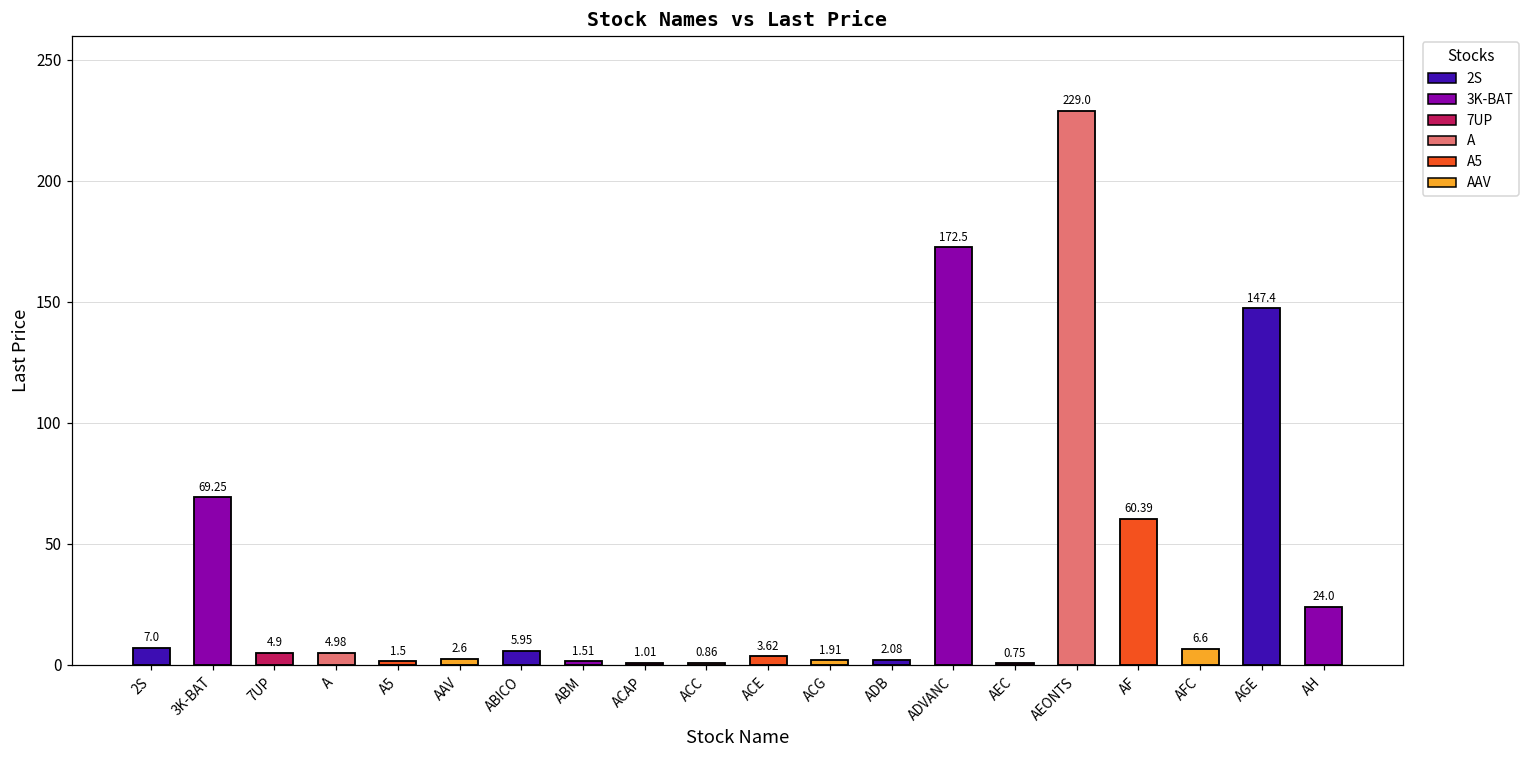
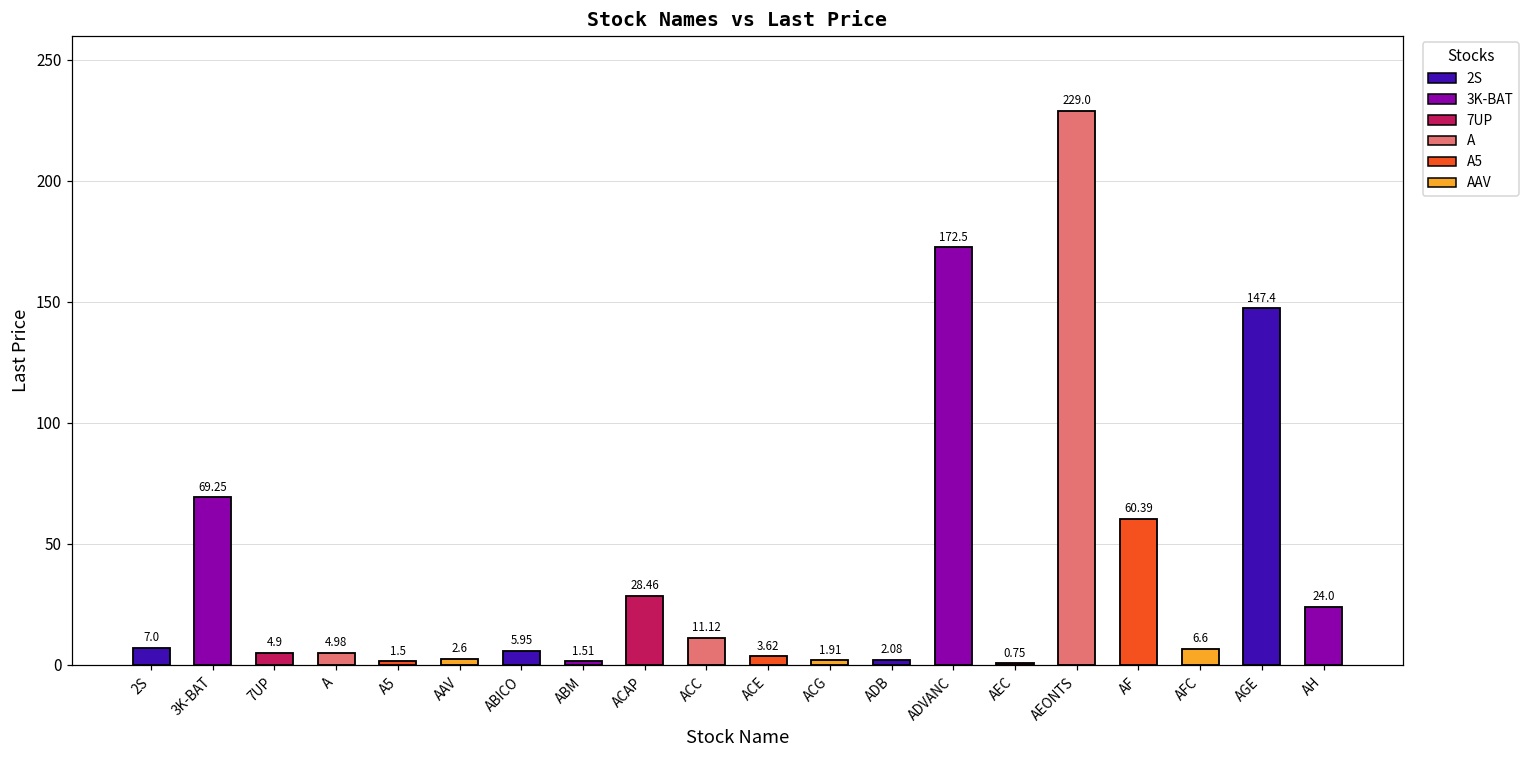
ACAP: 1.01 -> 28.46
ACC: 0.86 -> 11.12
